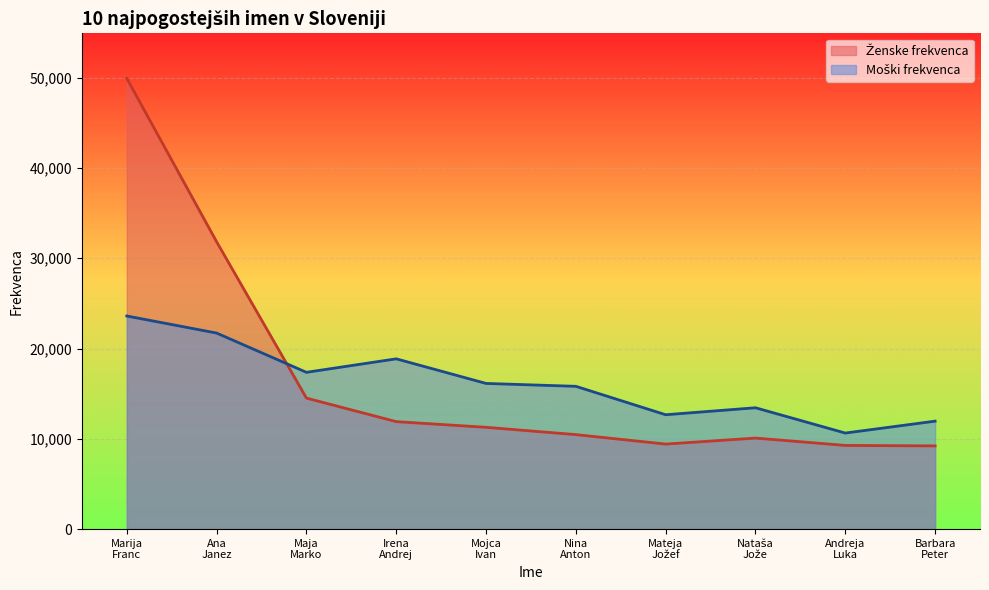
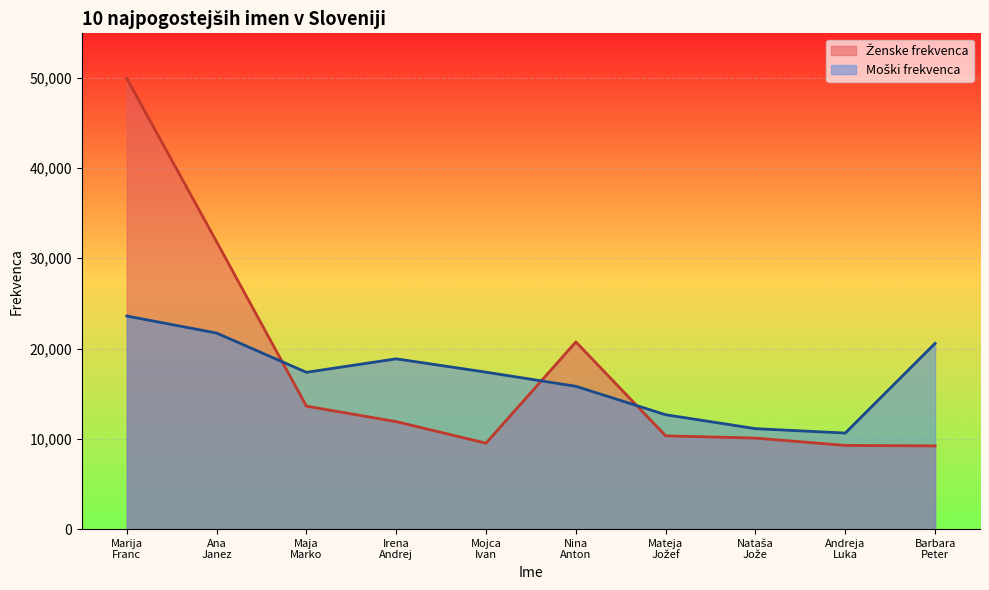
Ženske frekvenca, Maja Marko: 15,000 -> 14,000
Ženske frekvenca, Mojca Ivan: 11,000 -> 10,000
Moški frekvenca, Mojca Ivan: 16,000 -> 17,000
Ženske frekvenca, Nina Anton: 10,000 -> 21,000
Ženske frekvenca, Mateja Jožef: 9,000 -> 10,000
Moški frekvenca, Nataša Jože: 13,000 -> 11,000
Moški frekvenca, Barbara Peter: 12,000 -> 21,000
